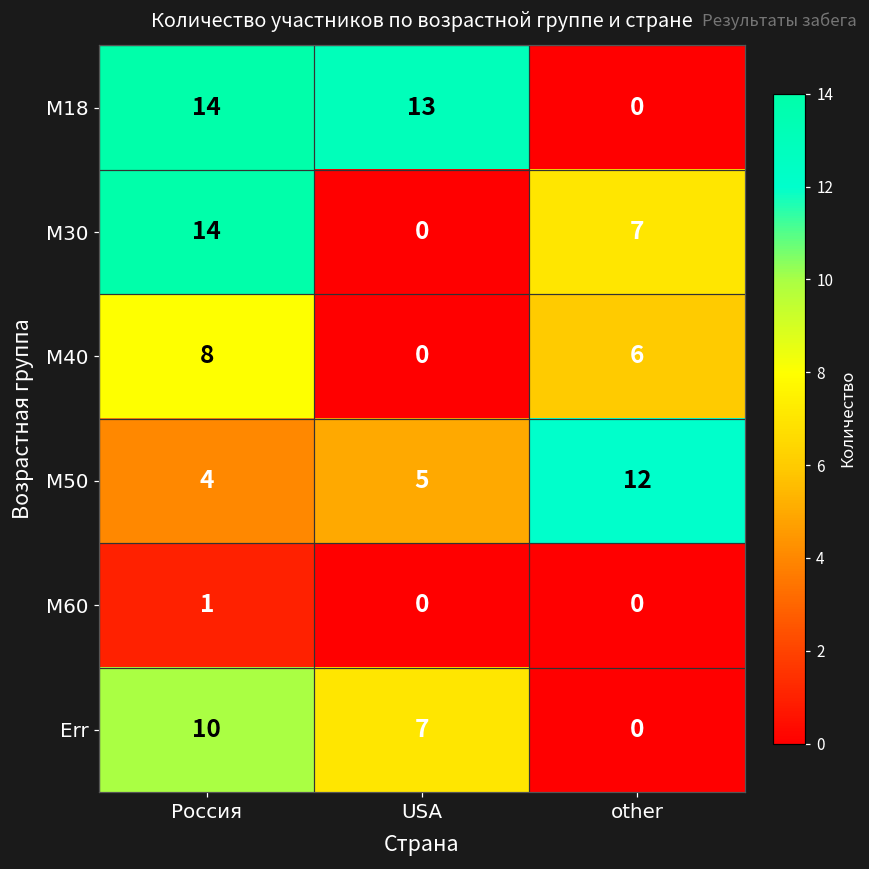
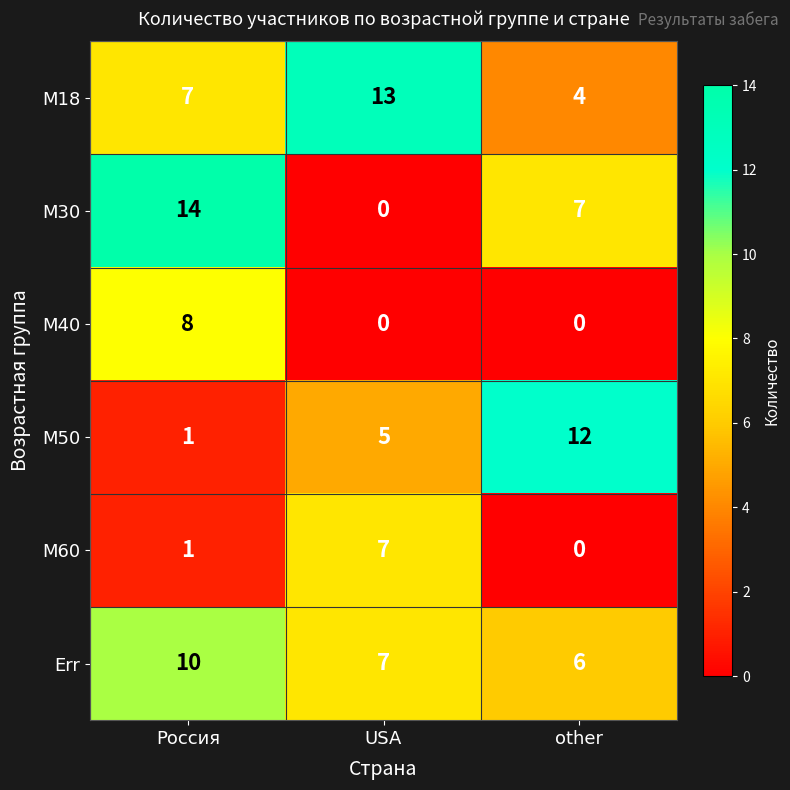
М18, Россия: 14 -> 7
М18, other: 0 -> 4
М40, other: 6 -> 0
М50, Россия: 4 -> 1
М60, USA: 0 -> 7
Err, other: 0 -> 6
